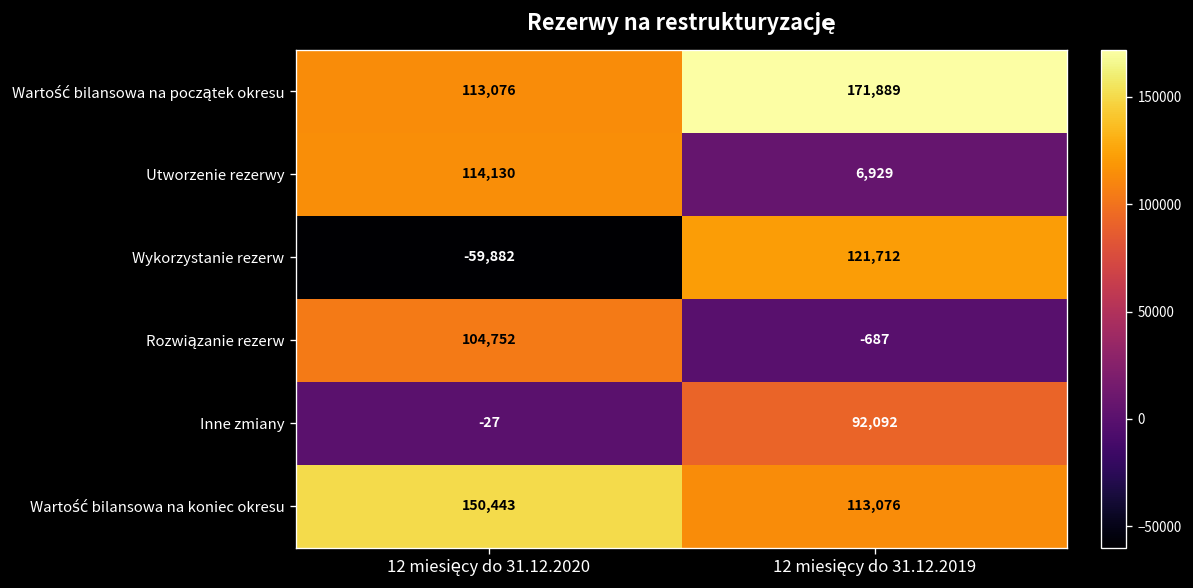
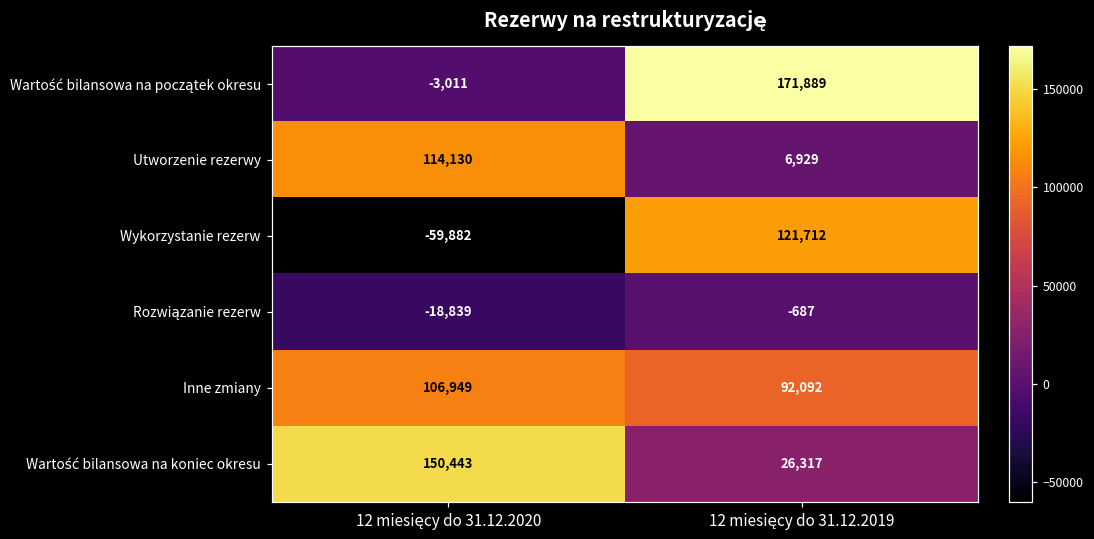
Wartość bilansowa na początek okresu, 12 miesięcy do 31.12.2020: 113,076 -> -3,011
Rozwiązanie rezerw, 12 miesięcy do 31.12.2020: 104,752 -> -18,839
Inne zmiany, 12 miesięcy do 31.12.2020: -27 -> 106,949
Wartość bilansowa na koniec okresu, 12 miesięcy do 31.12.2019: 113,076 -> 26,317
